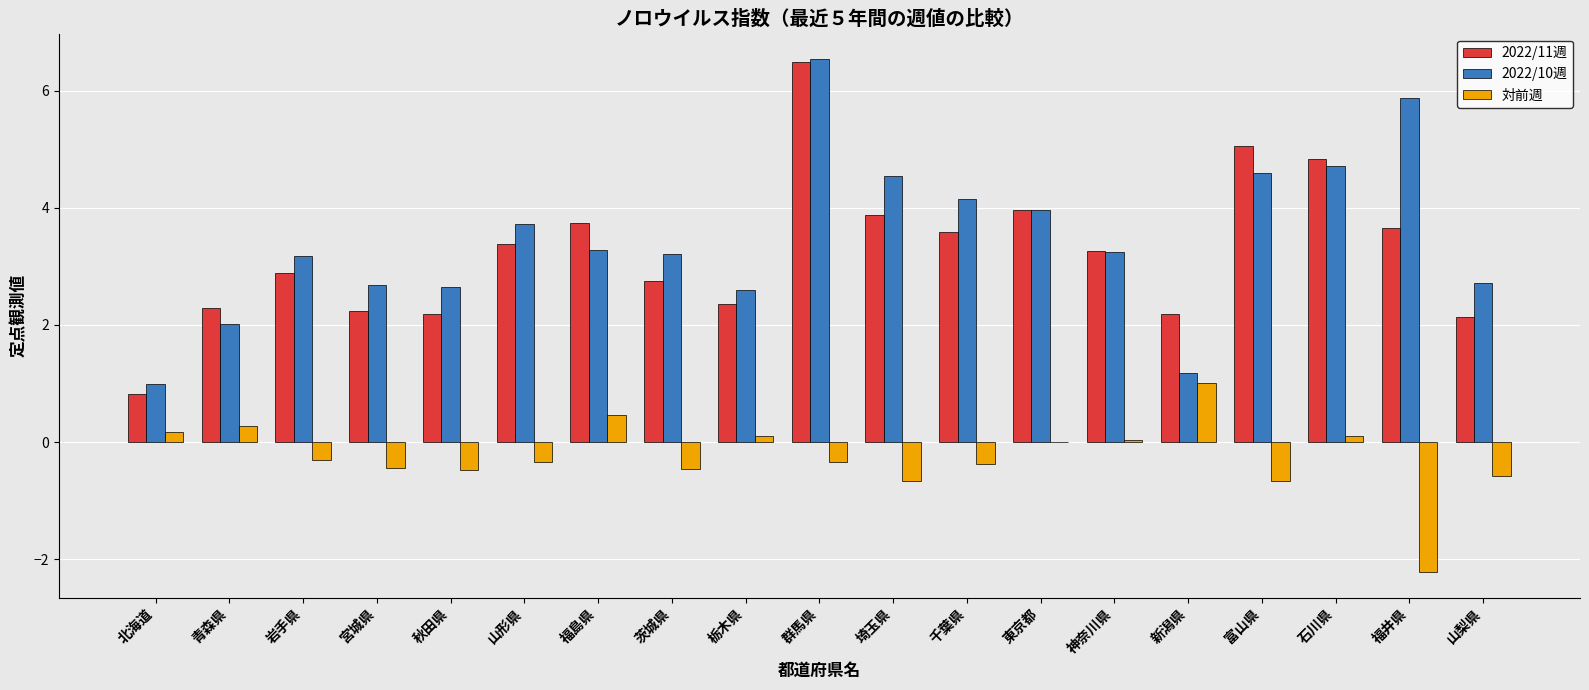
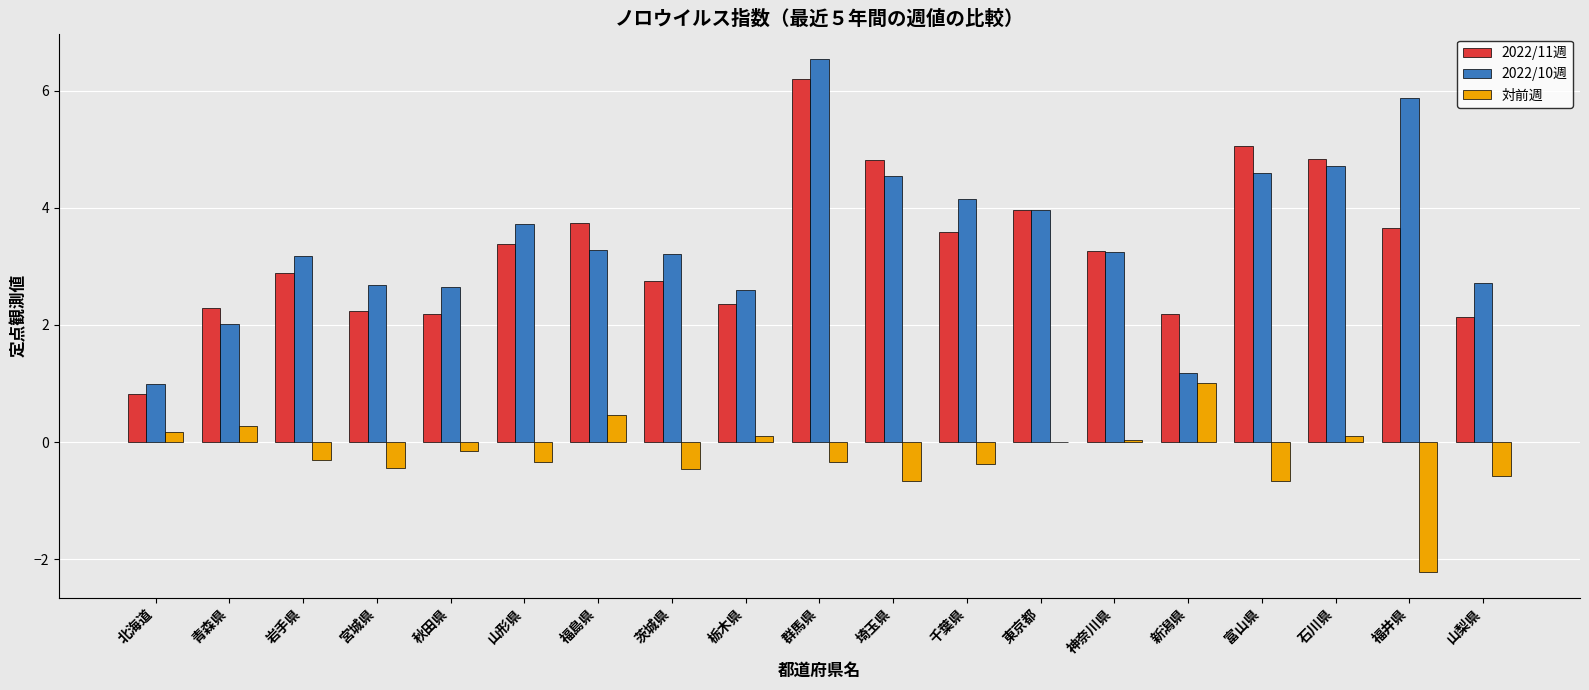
対前週, 秋田県: -0.5 -> -0.2
2022/11週, 群馬県: 6.5 -> 6.2
2022/11週, 埼玉県: 3.9 -> 4.8
